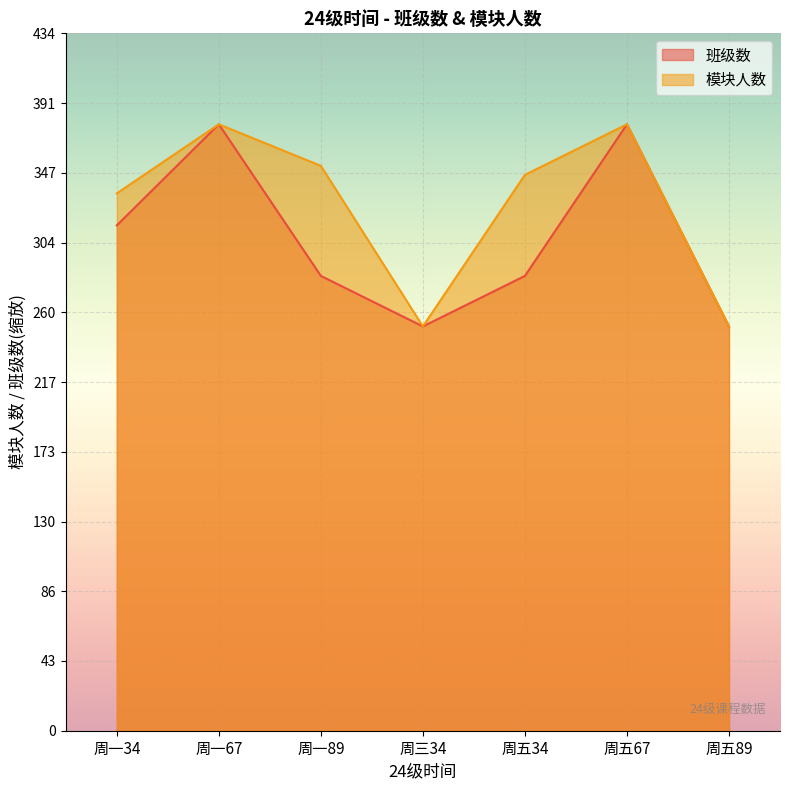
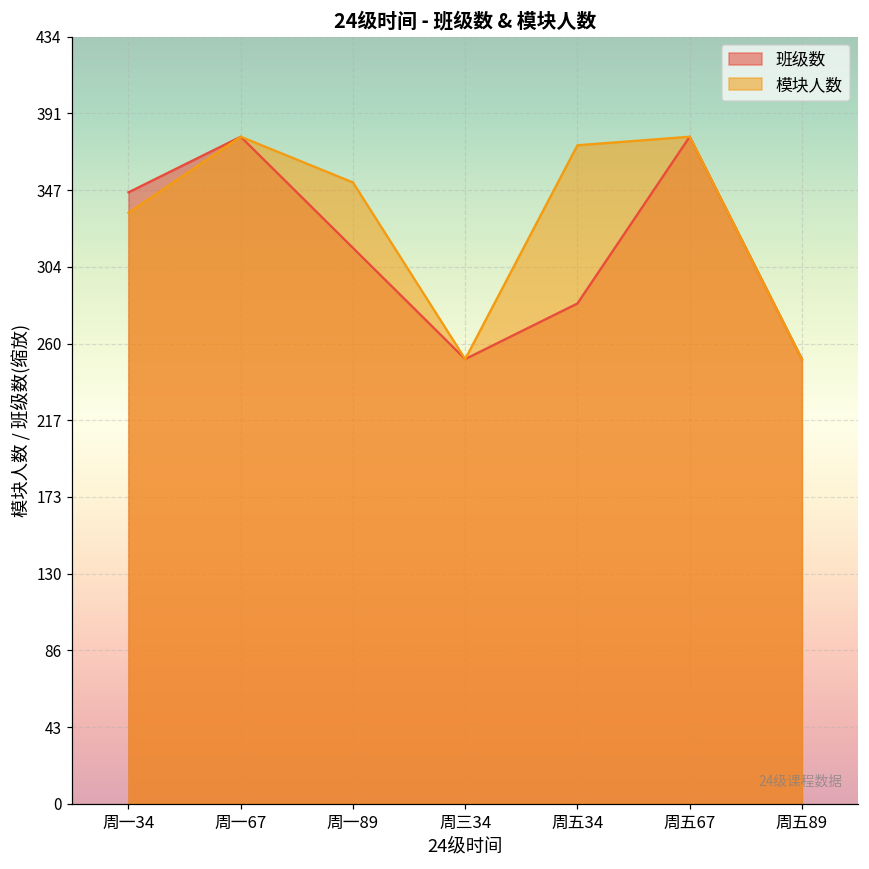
班级数, 周一34: 315 -> 346
班级数, 周一89: 283 -> 315
模块人数, 周五34: 346 -> 373
